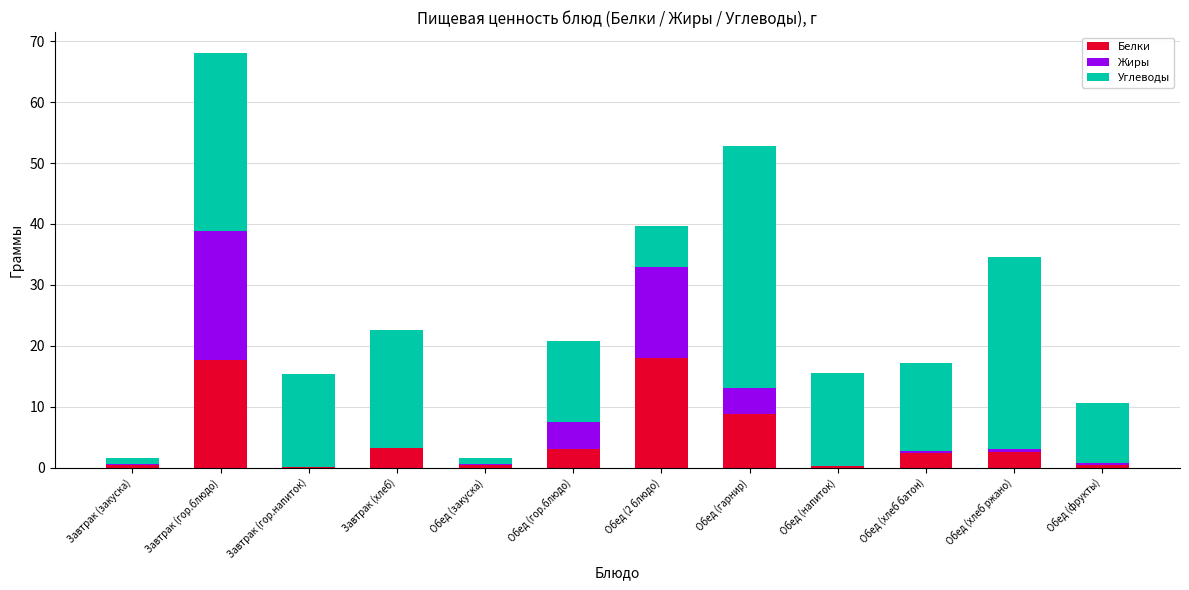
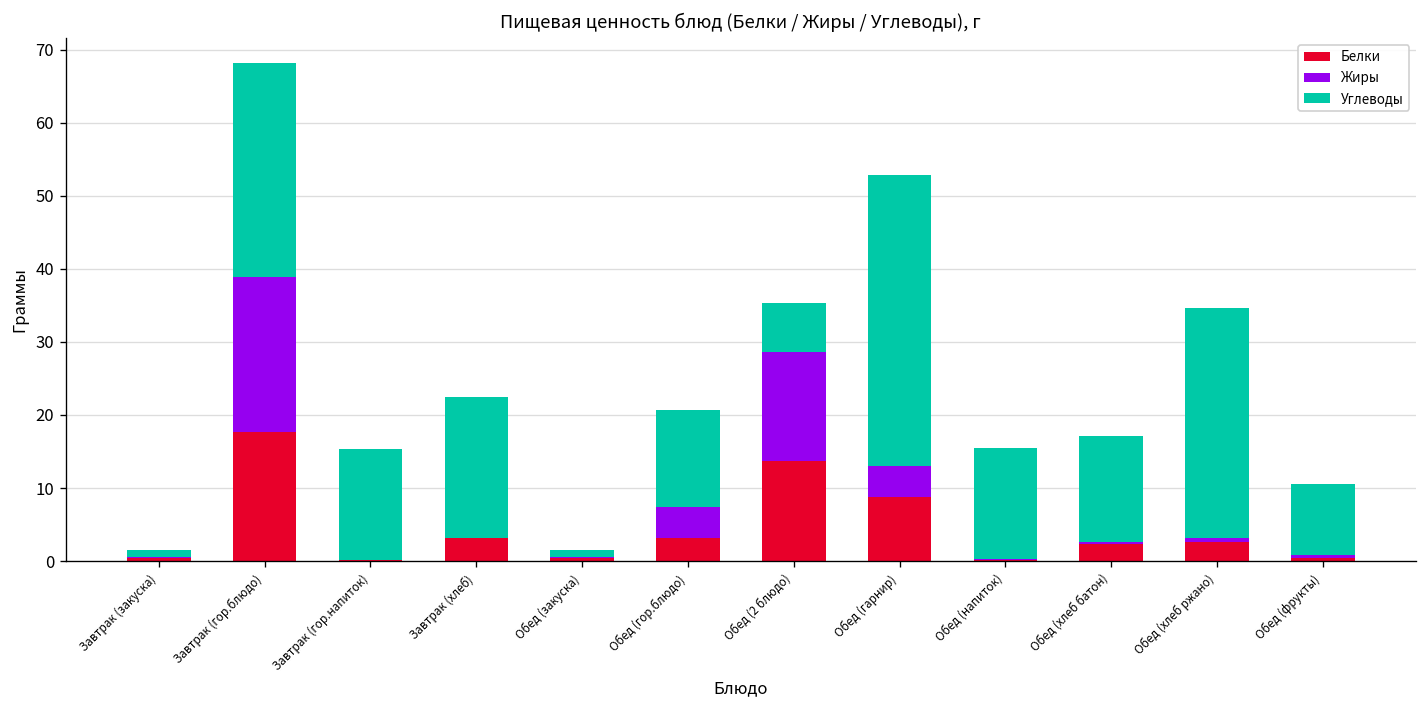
Белки, Обед (2 блюдо): 18 -> 14
